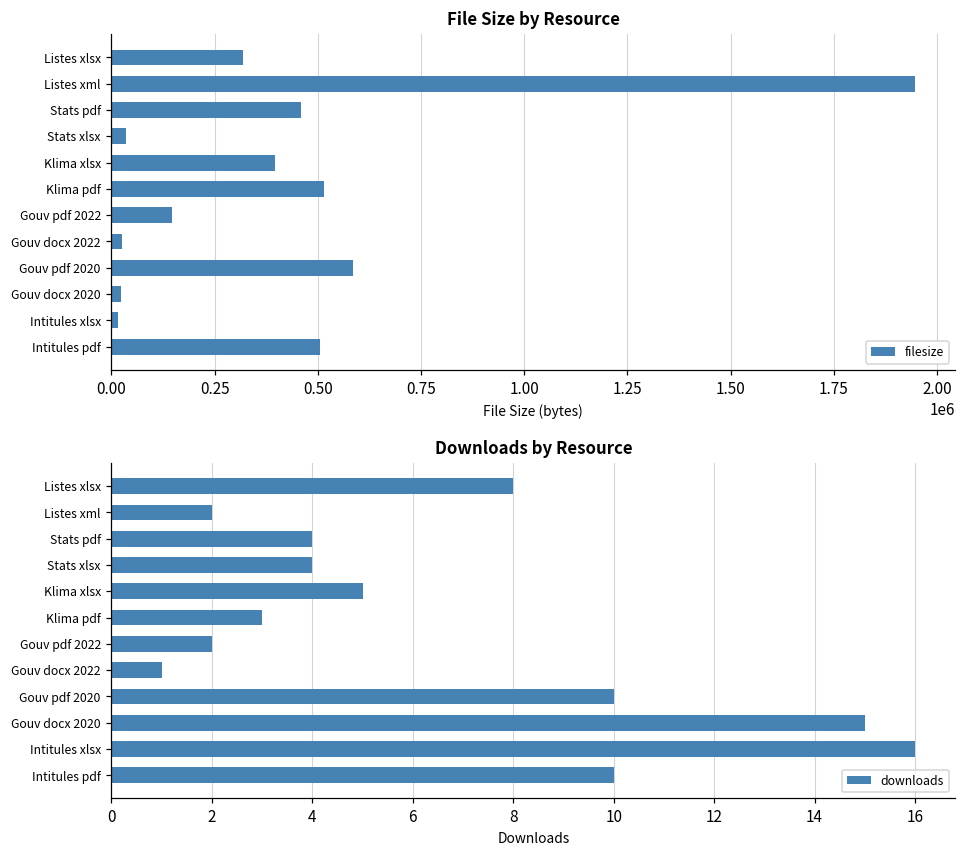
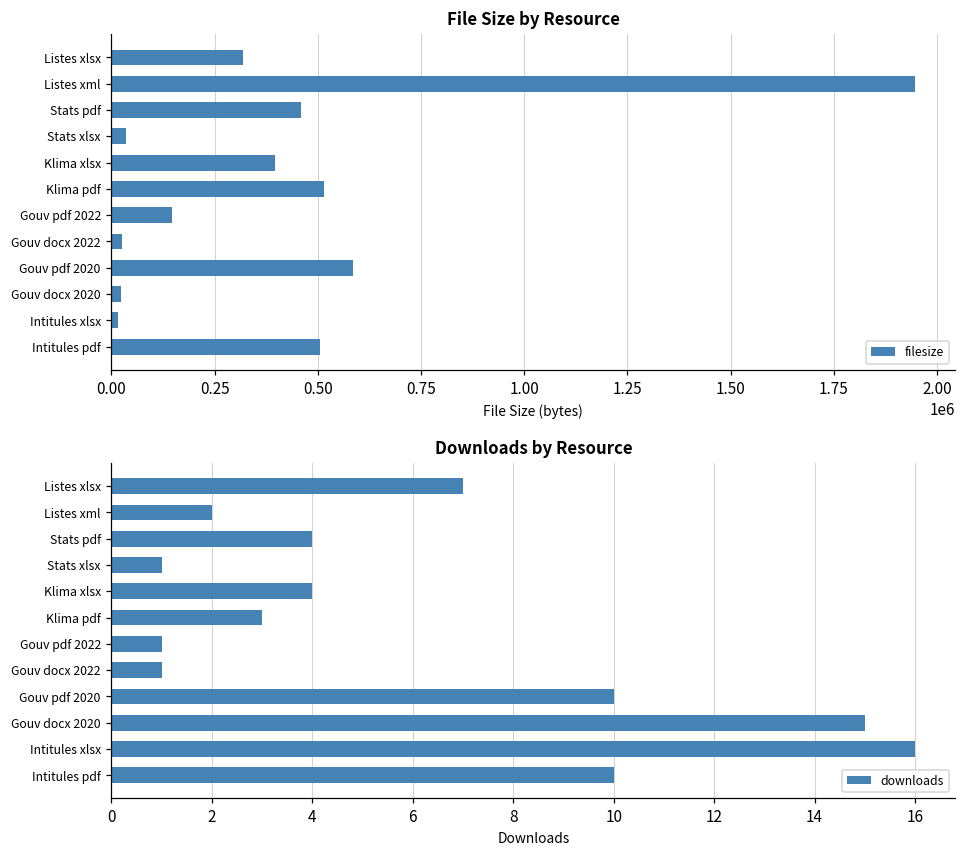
Downloads by Resource, Listes xlsx: 8 -> 7
Downloads by Resource, Stats xlsx: 4 -> 1
Downloads by Resource, Klima xlsx: 5 -> 4
Downloads by Resource, Gouv pdf 2022: 2 -> 1
